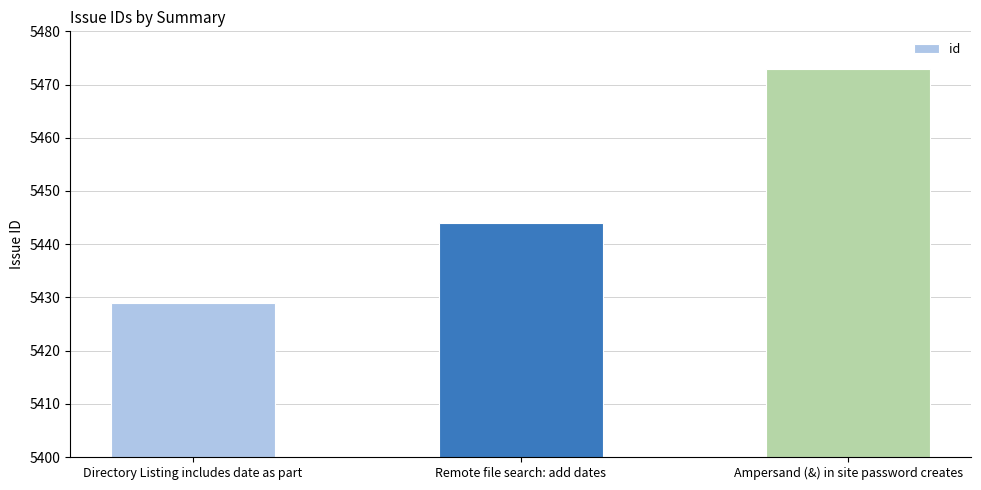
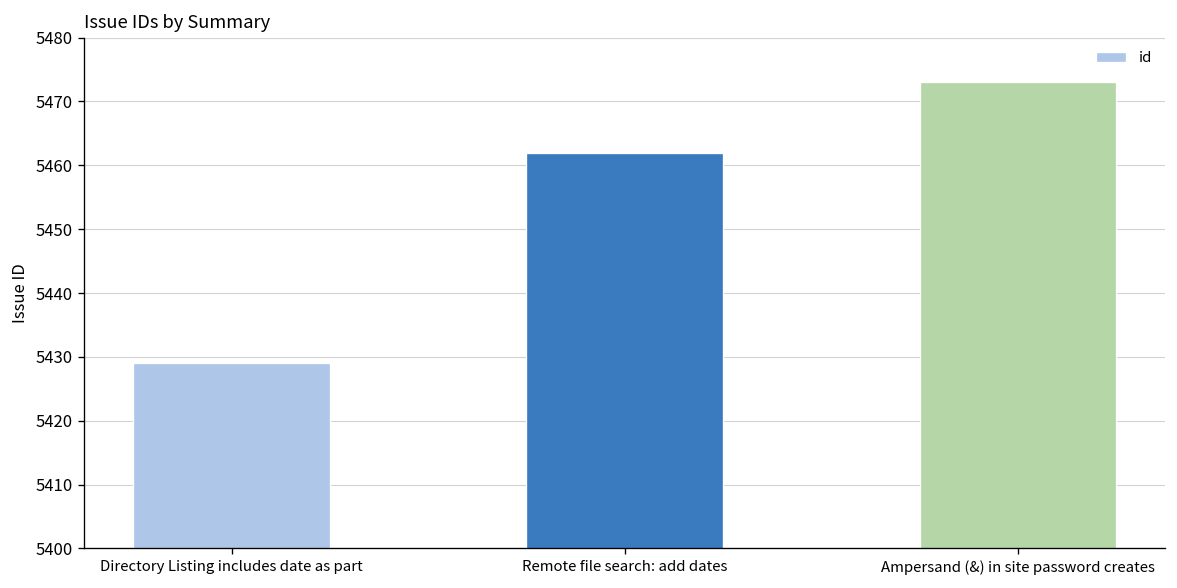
Remote file search: add dates: 5444 -> 5462
